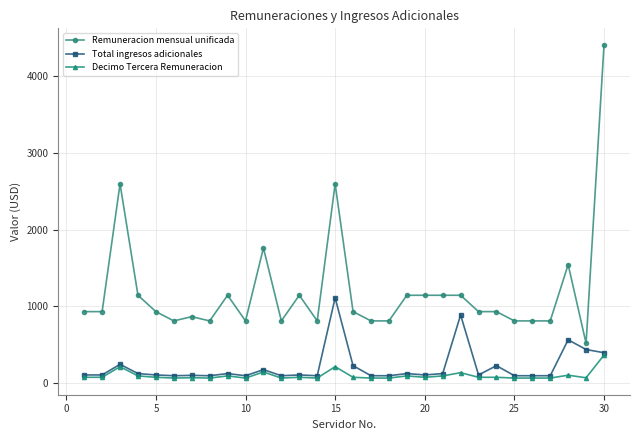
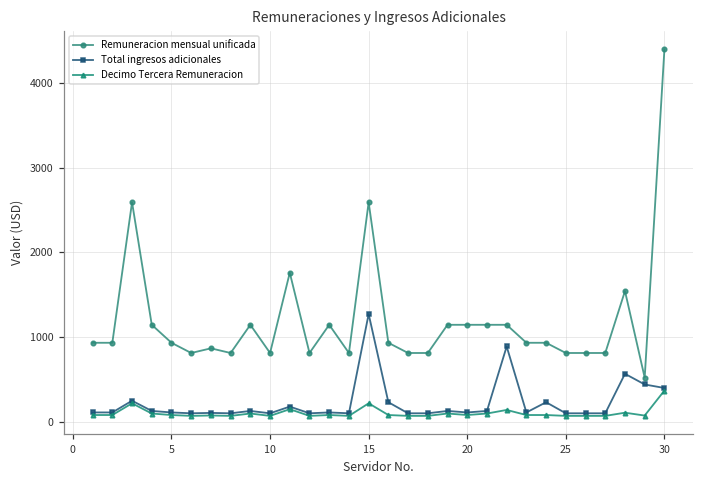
Total ingresos adicionales, 15: 1100 -> 1300
